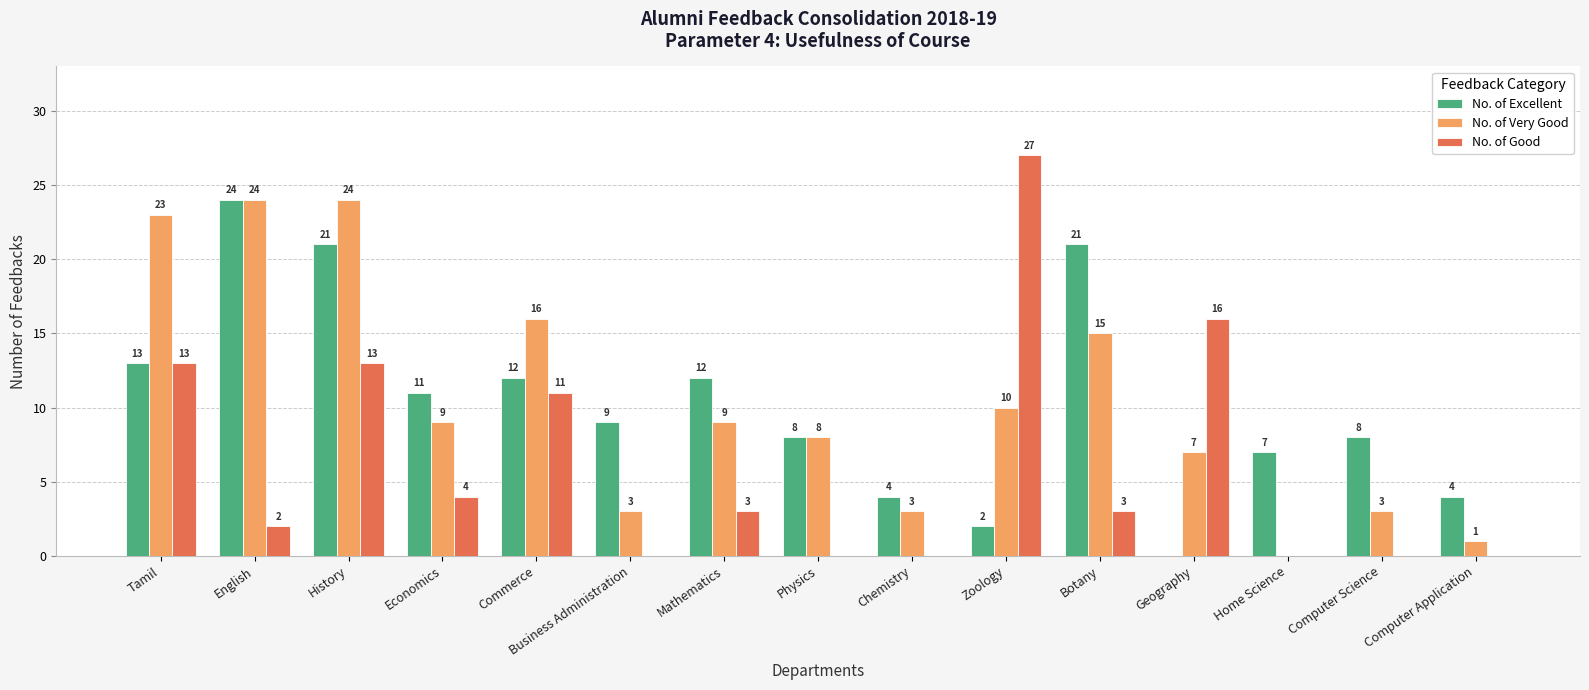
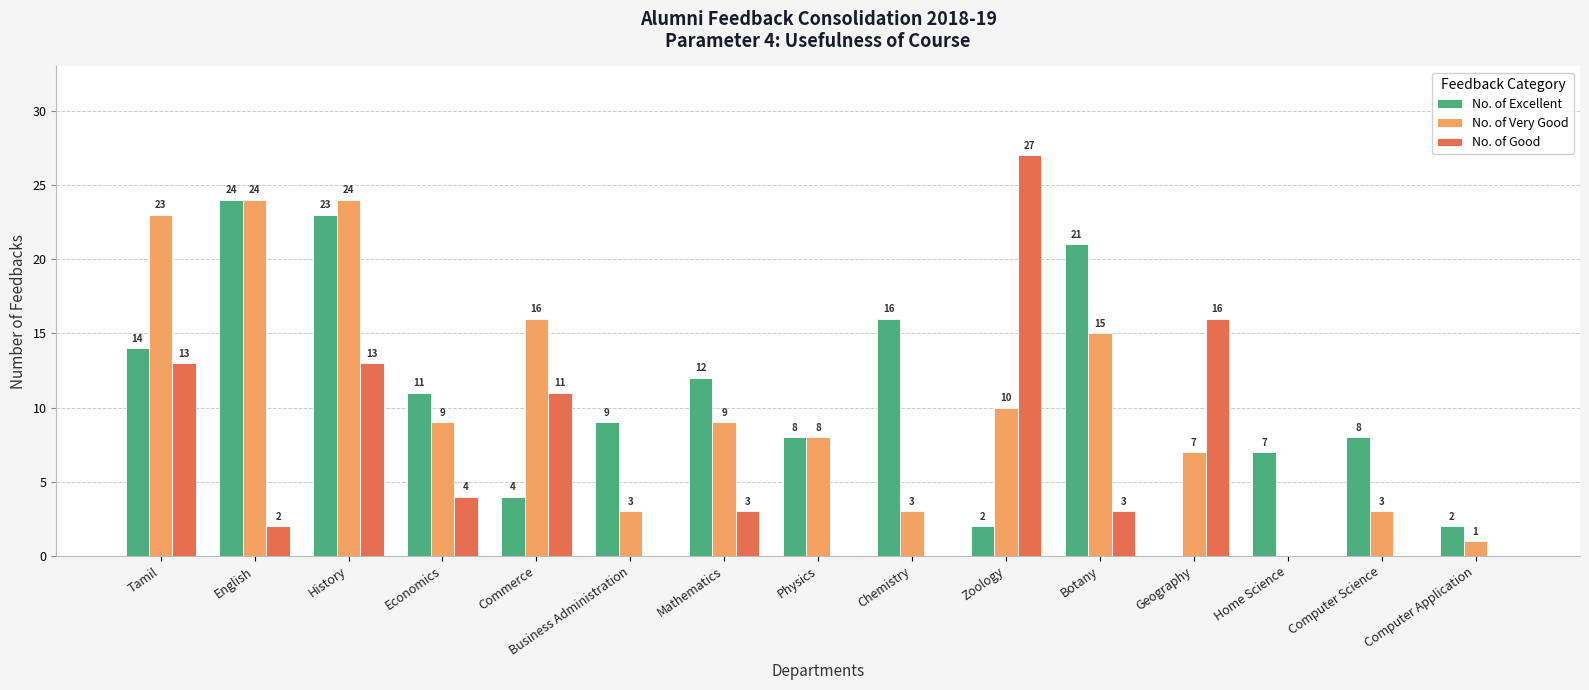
No. of Excellent, Tamil: 13 -> 14
No. of Excellent, History: 21 -> 23
No. of Excellent, Commerce: 12 -> 4
No. of Excellent, Chemistry: 4 -> 16
No. of Excellent, Computer Application: 4 -> 2
